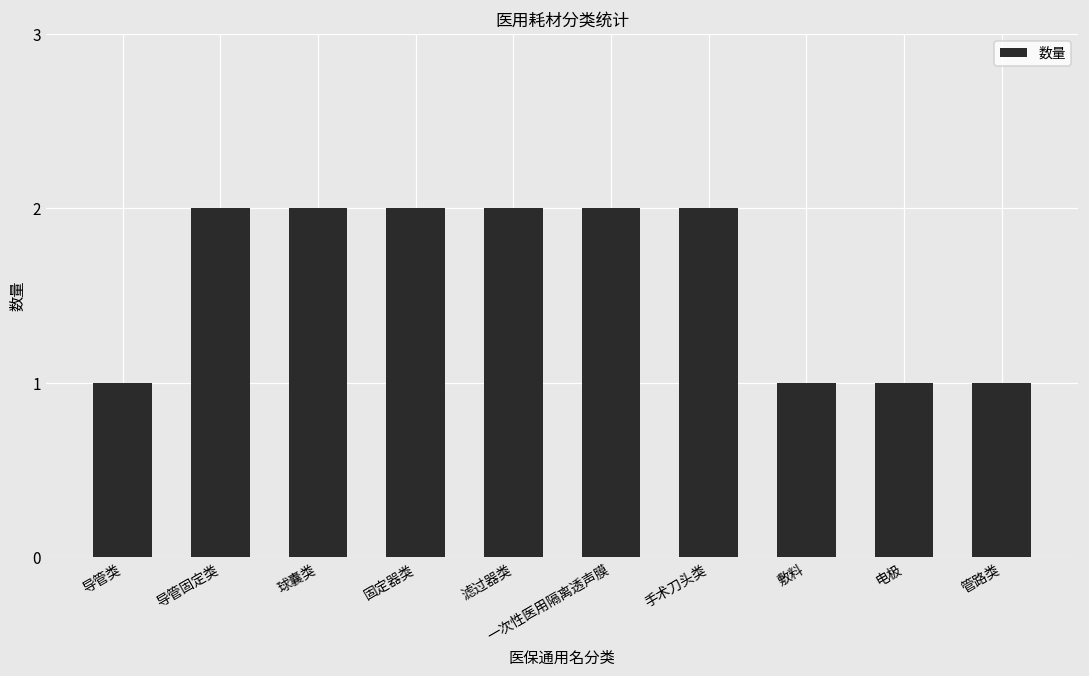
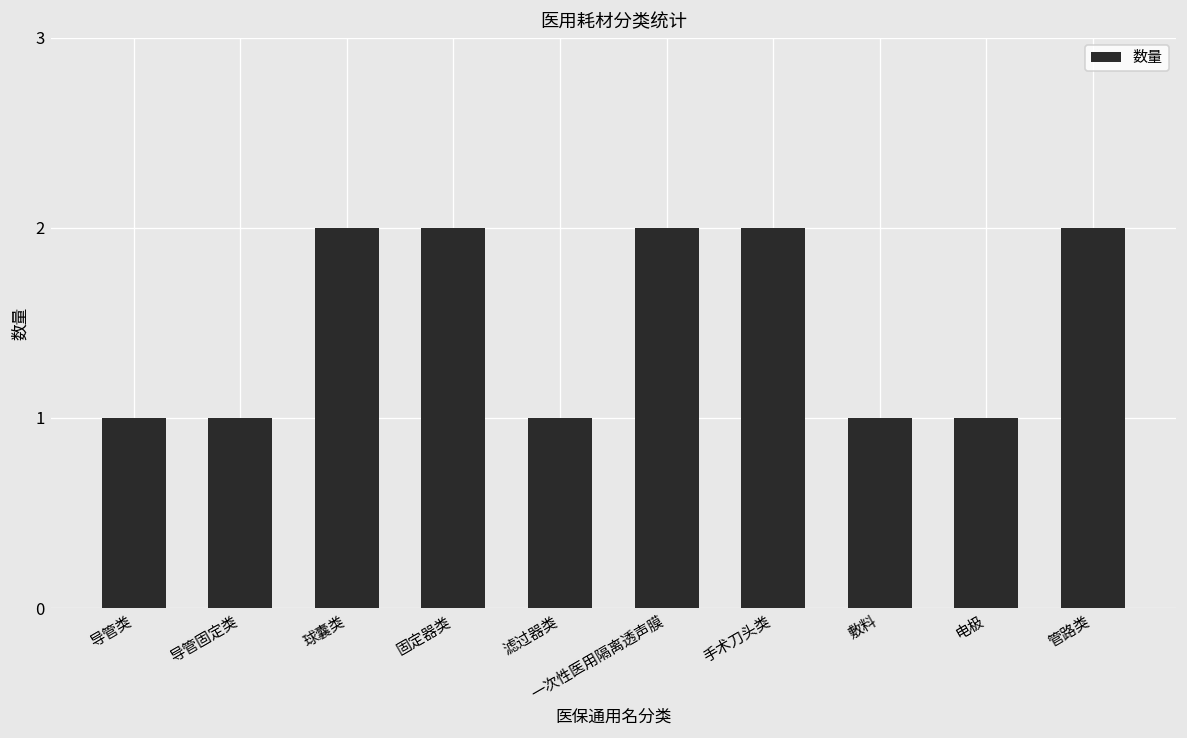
导管固定类: 2 -> 1
滤过器类: 2 -> 1
管路类: 1 -> 2
